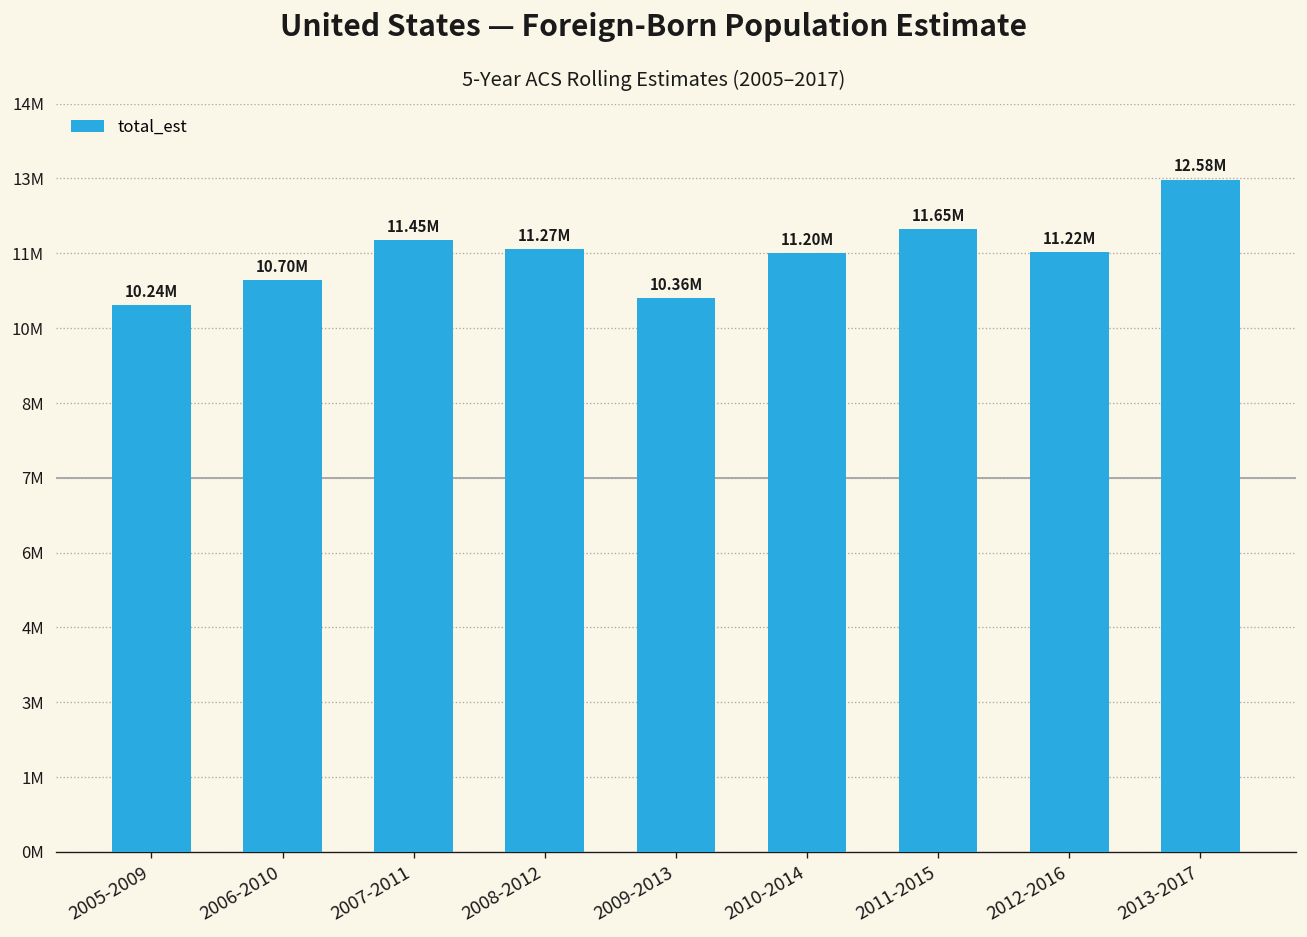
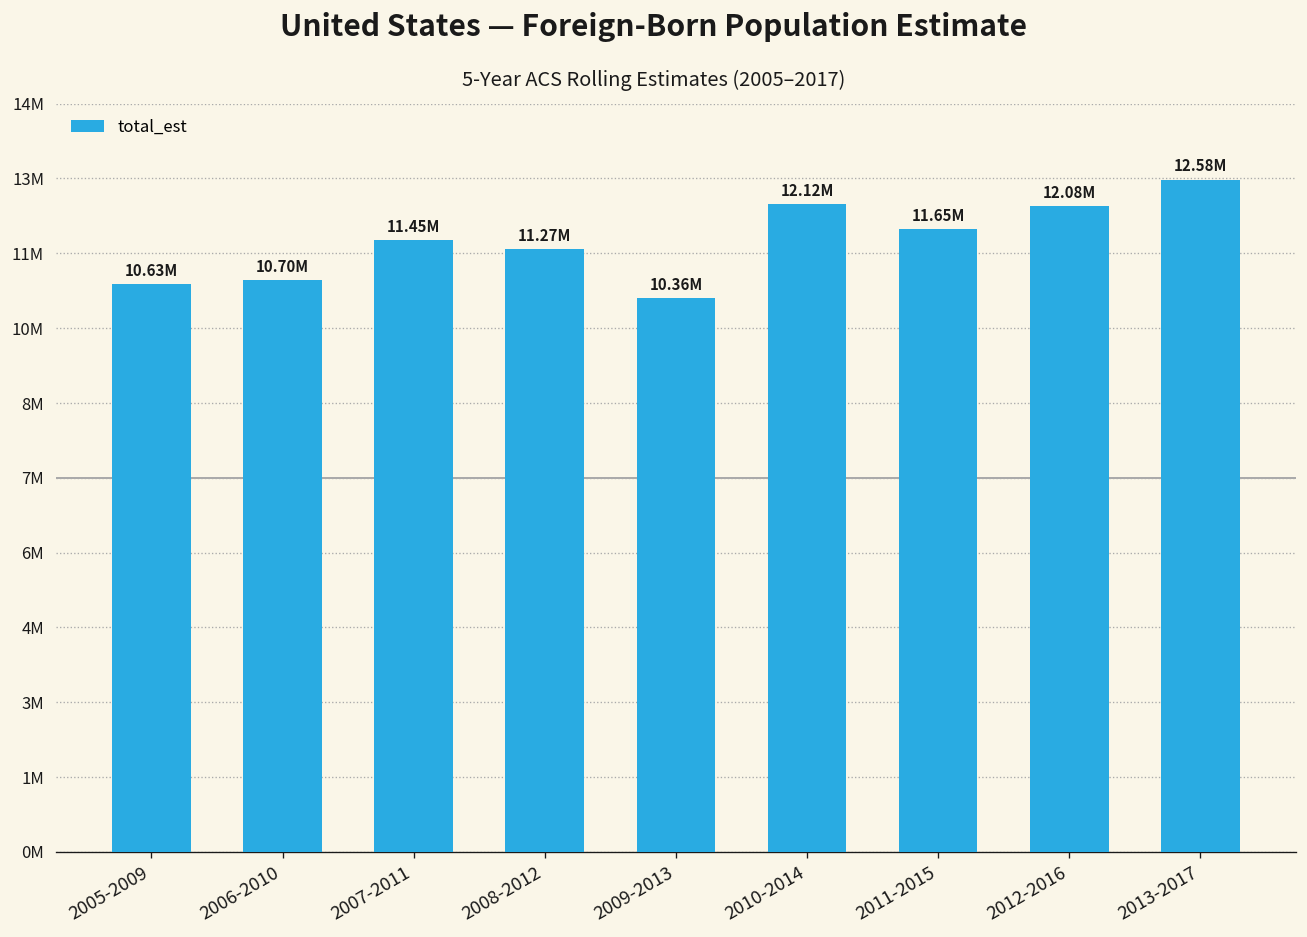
2005-2009: 10.24M -> 10.63M
2010-2014: 11.20M -> 12.12M
2012-2016: 11.22M -> 12.08M
